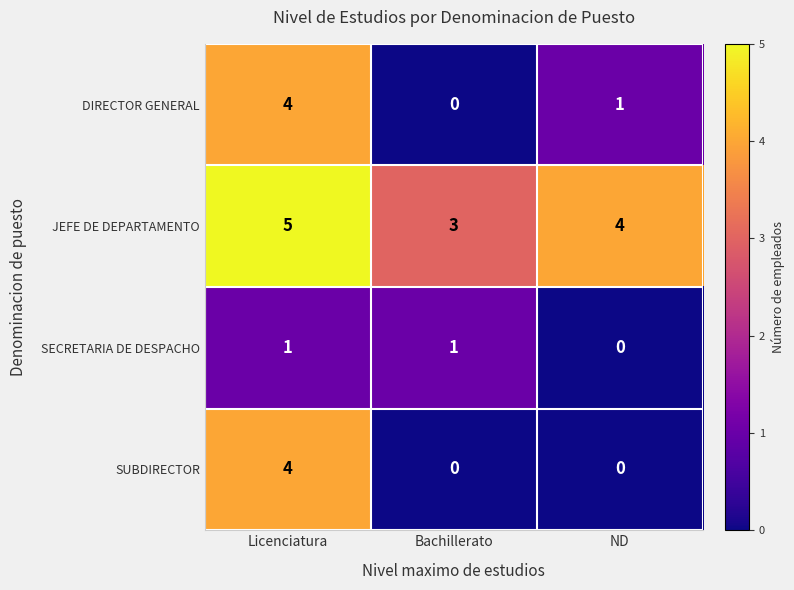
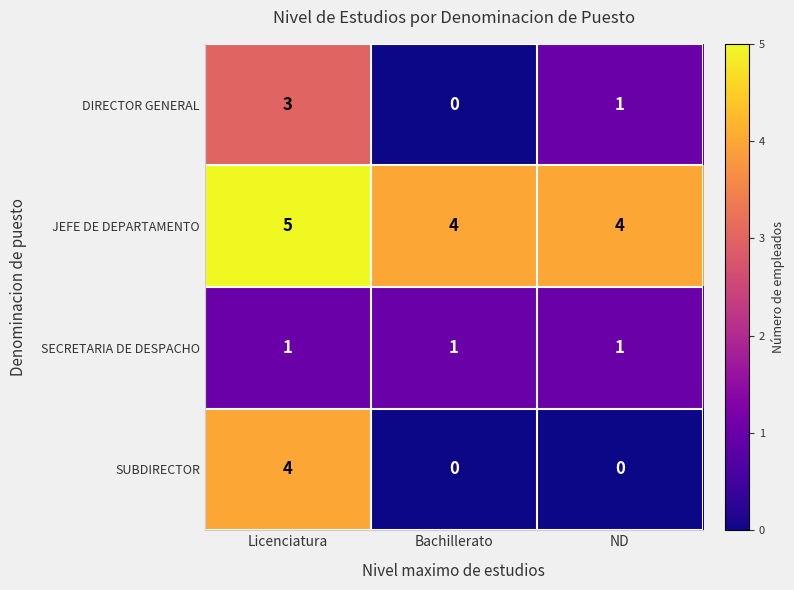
DIRECTOR GENERAL, Licenciatura: 4 -> 3
JEFE DE DEPARTAMENTO, Bachillerato: 3 -> 4
SECRETARIA DE DESPACHO, ND: 0 -> 1
